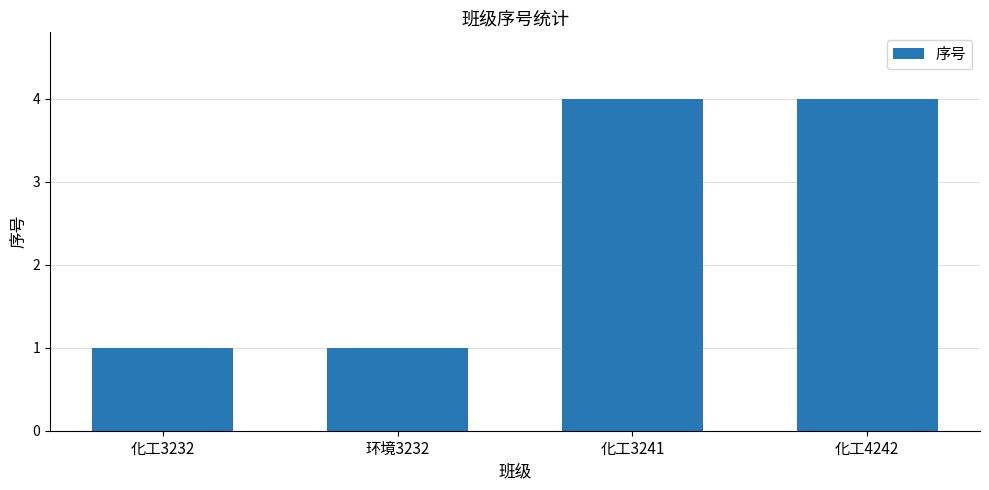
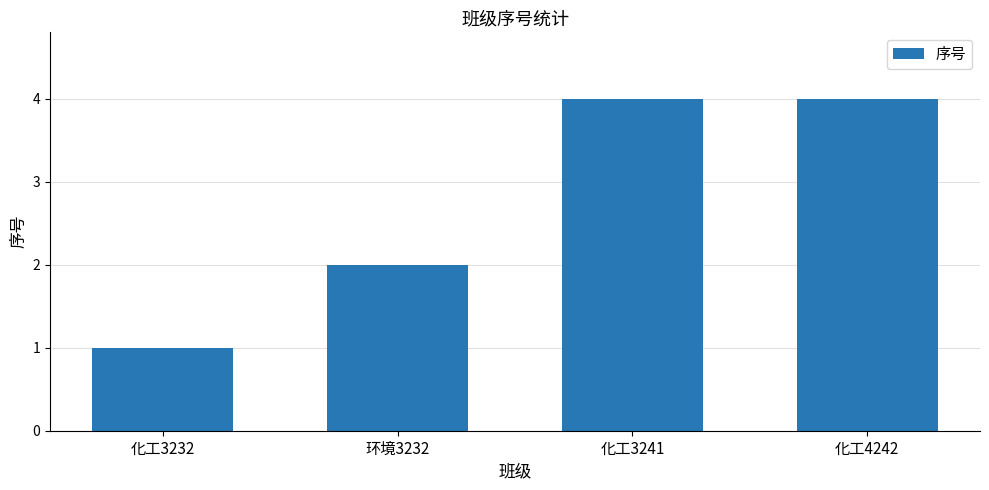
环境3232: 1 -> 2
